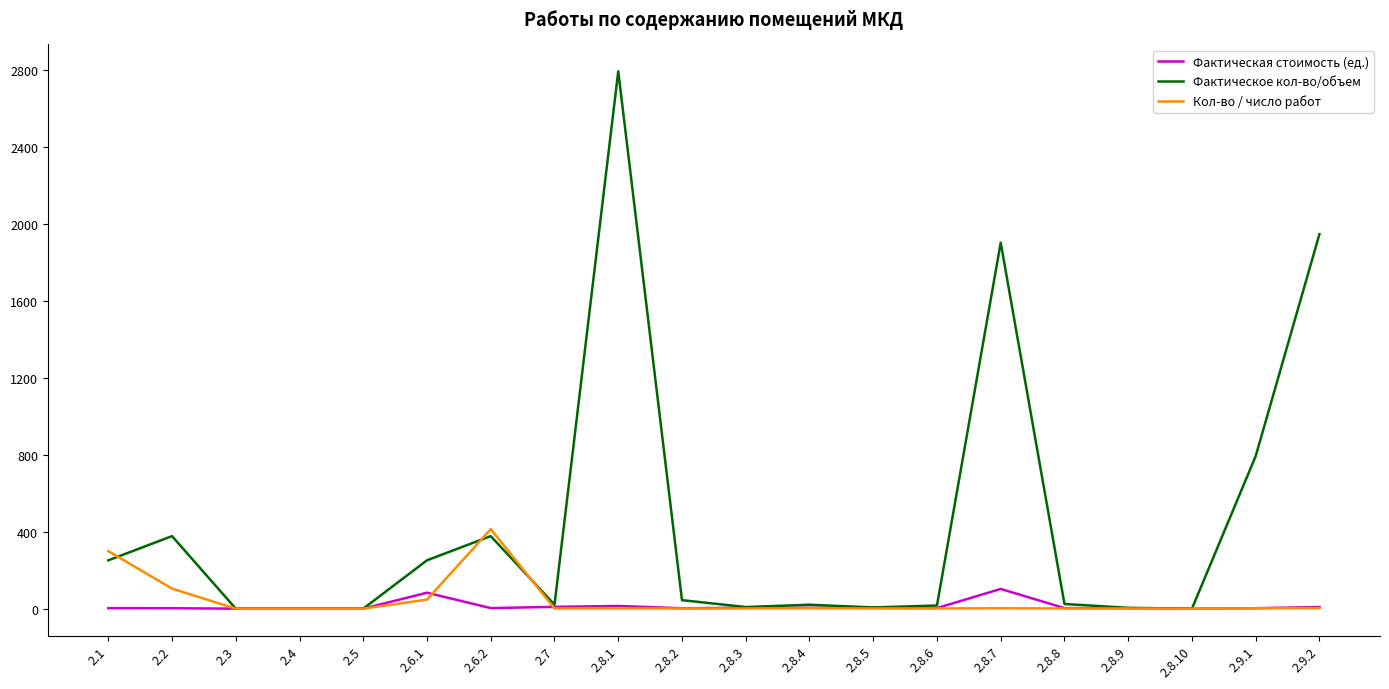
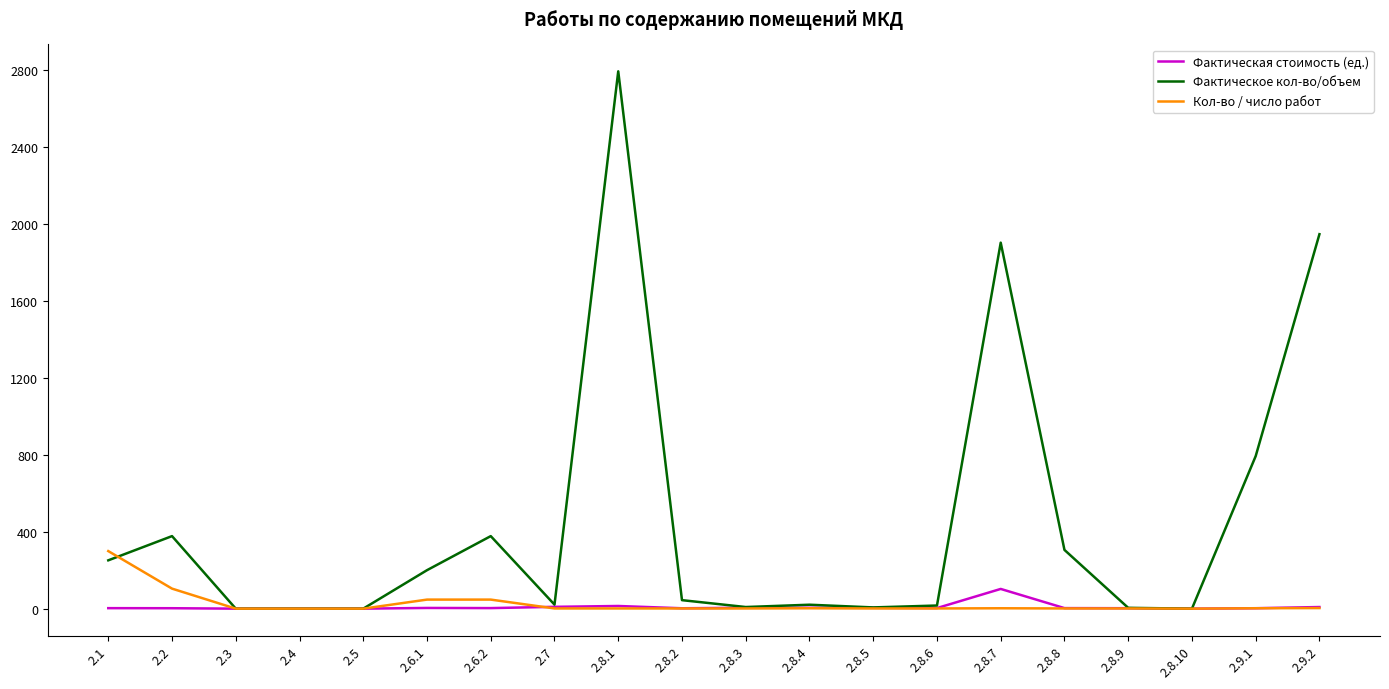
Фактическая стоимость (ед.), 2.6.1: 80 -> 0
Фактическое кол-во/объем, 2.6.1: 250 -> 200
Кол-во / число работ, 2.6.2: 410 -> 50
Фактическое кол-во/объем, 2.8.8: 20 -> 310
